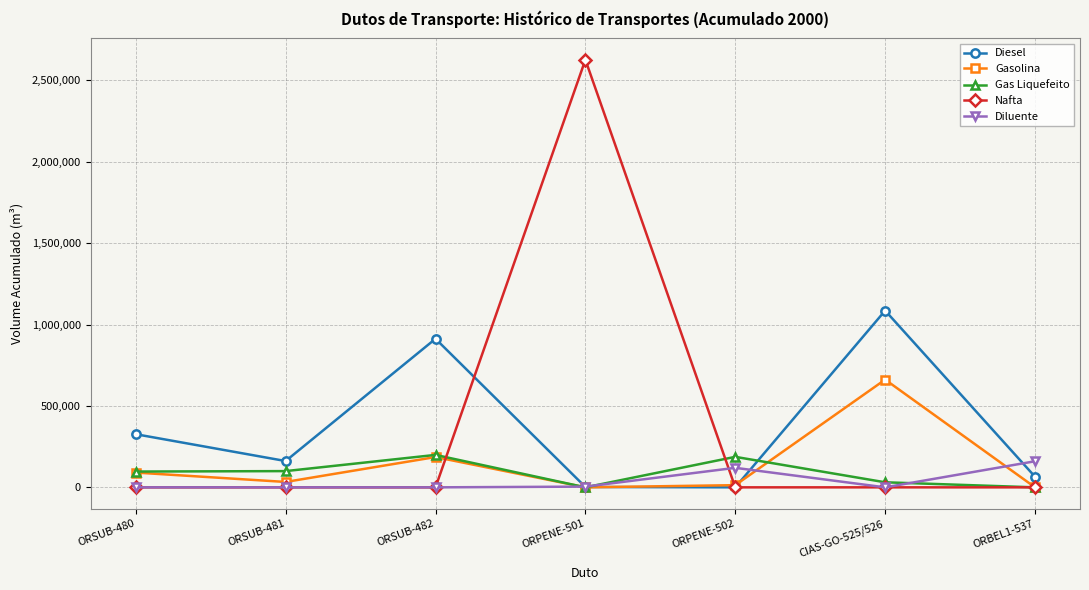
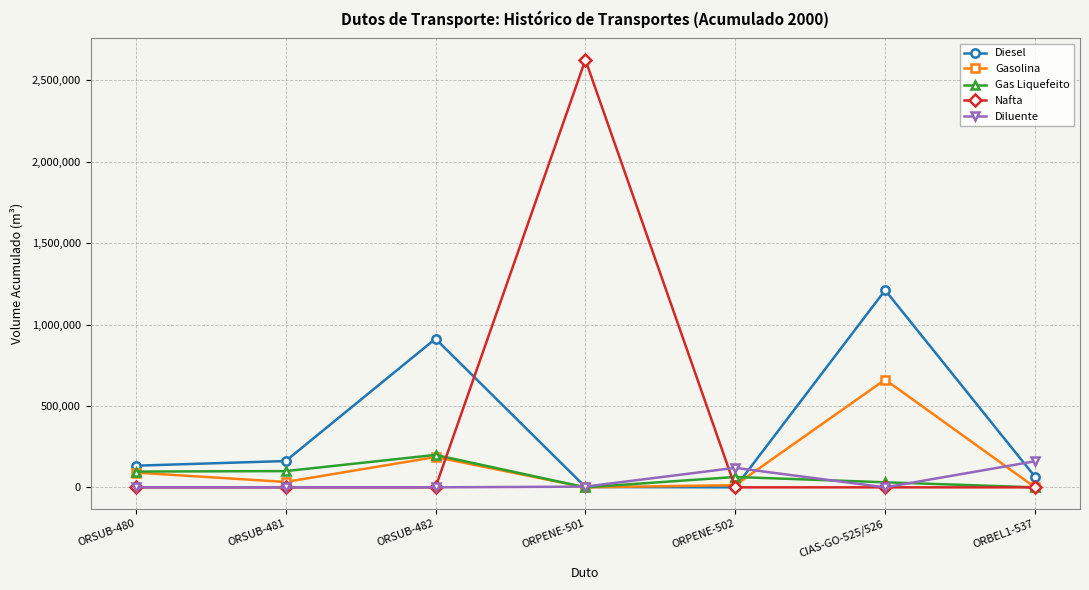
Diesel, ORSUB-480: 330,000 -> 130,000
Gas Liquefeito, ORPENE-502: 190,000 -> 60,000
Diesel, CIAS-GO-525/526: 1,090,000 -> 1,210,000
